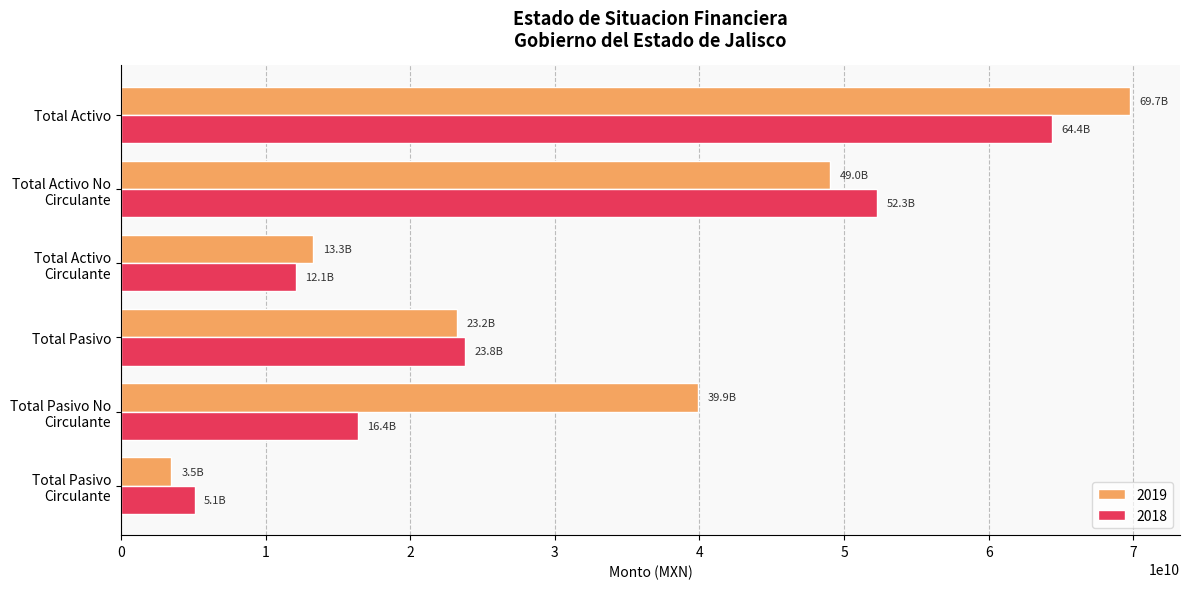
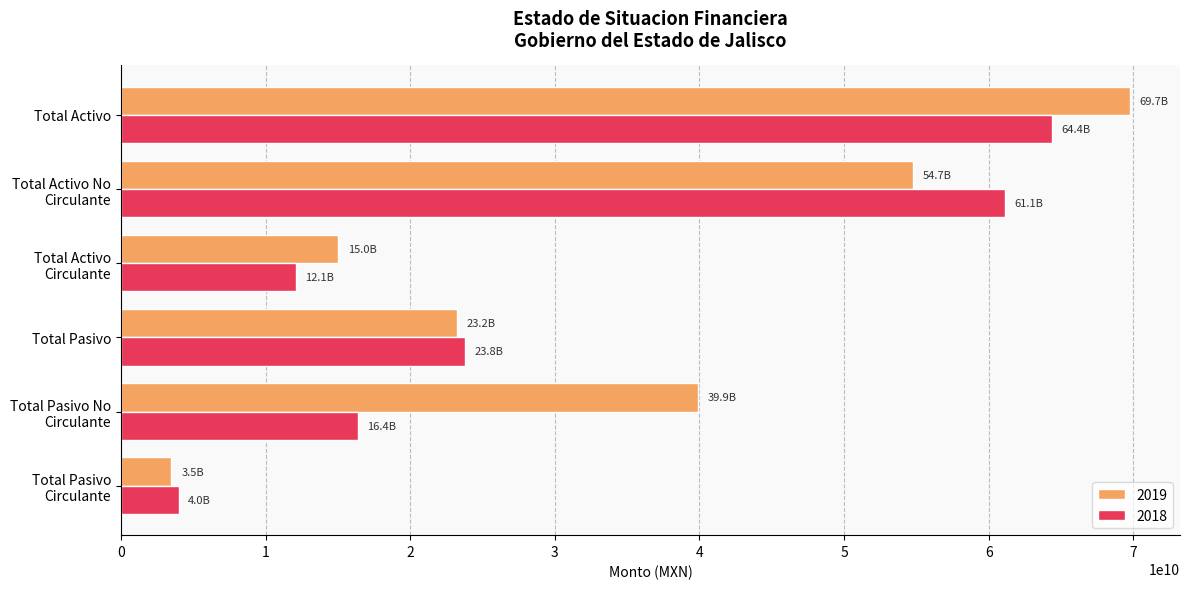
2019, Total Activo No Circulante: 49.0B -> 54.7B
2018, Total Activo No Circulante: 52.3B -> 61.1B
2019, Total Activo Circulante: 13.3B -> 15.0B
2018, Total Pasivo Circulante: 5.1B -> 4.0B
